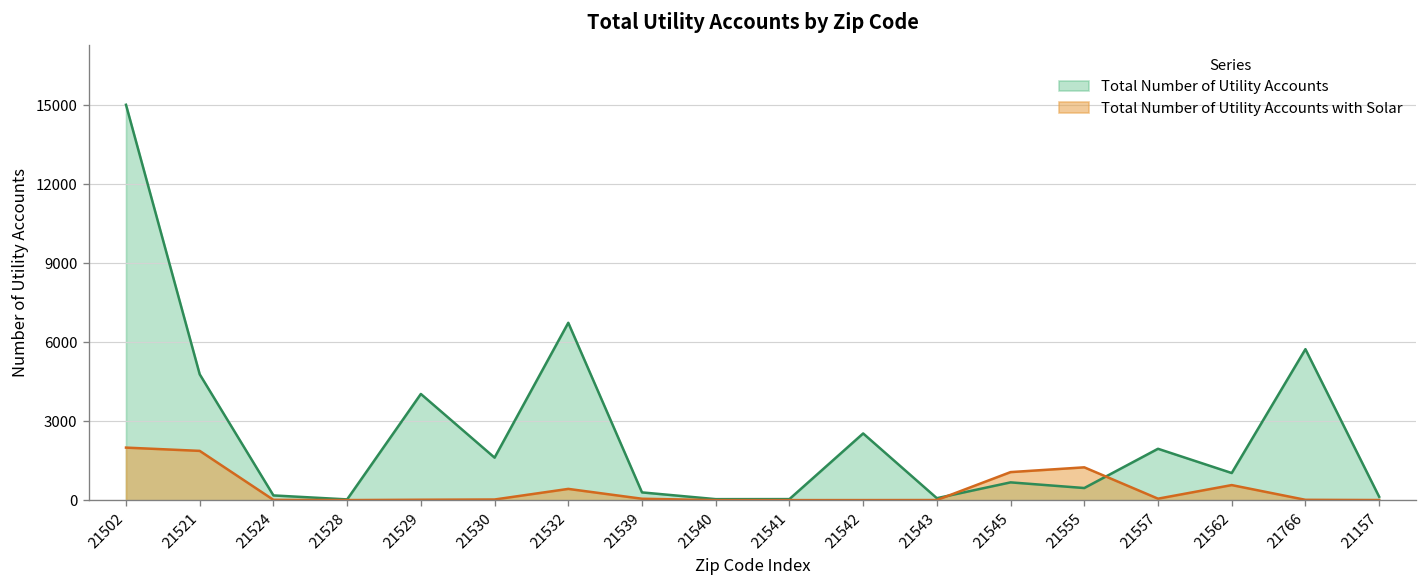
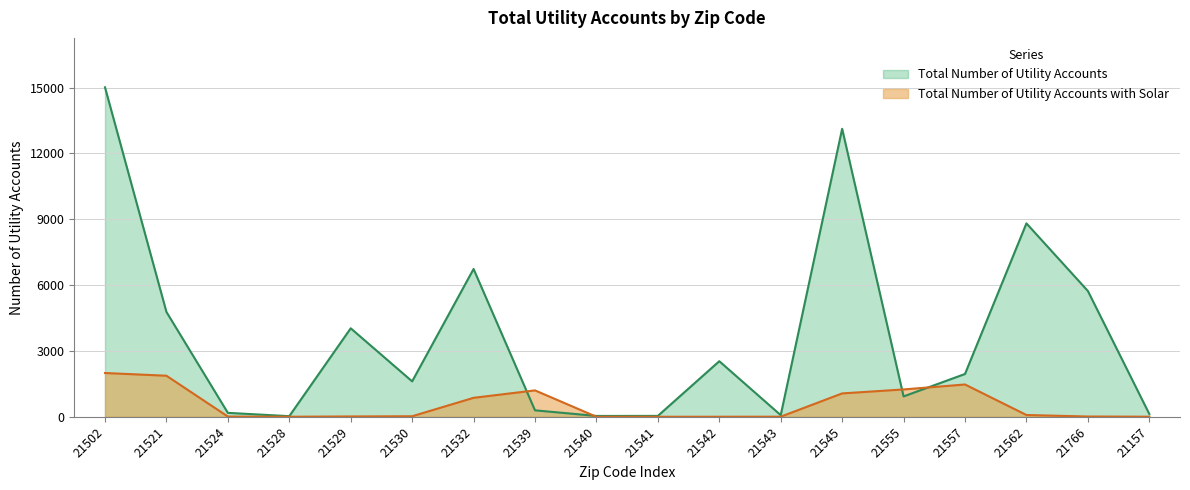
Total Number of Utility Accounts with Solar, 21532: 400 -> 900
Total Number of Utility Accounts with Solar, 21539: 100 -> 1200
Total Number of Utility Accounts, 21545: 700 -> 13100
Total Number of Utility Accounts, 21555: 500 -> 900
Total Number of Utility Accounts with Solar, 21557: 100 -> 1500
Total Number of Utility Accounts, 21562: 1000 -> 8800
Total Number of Utility Accounts with Solar, 21562: 600 -> 100
